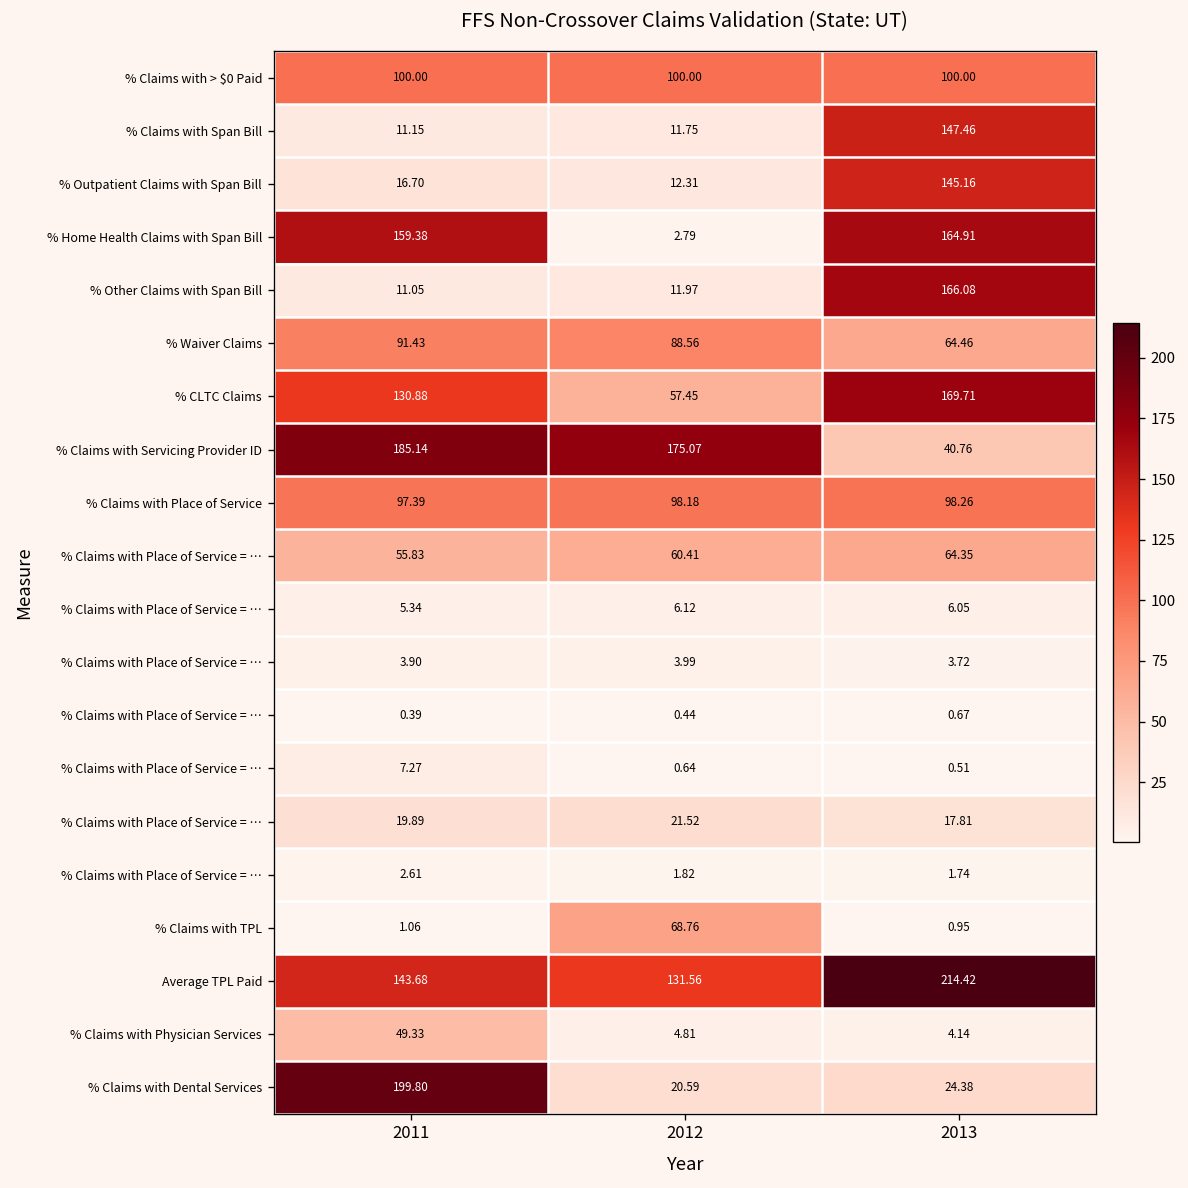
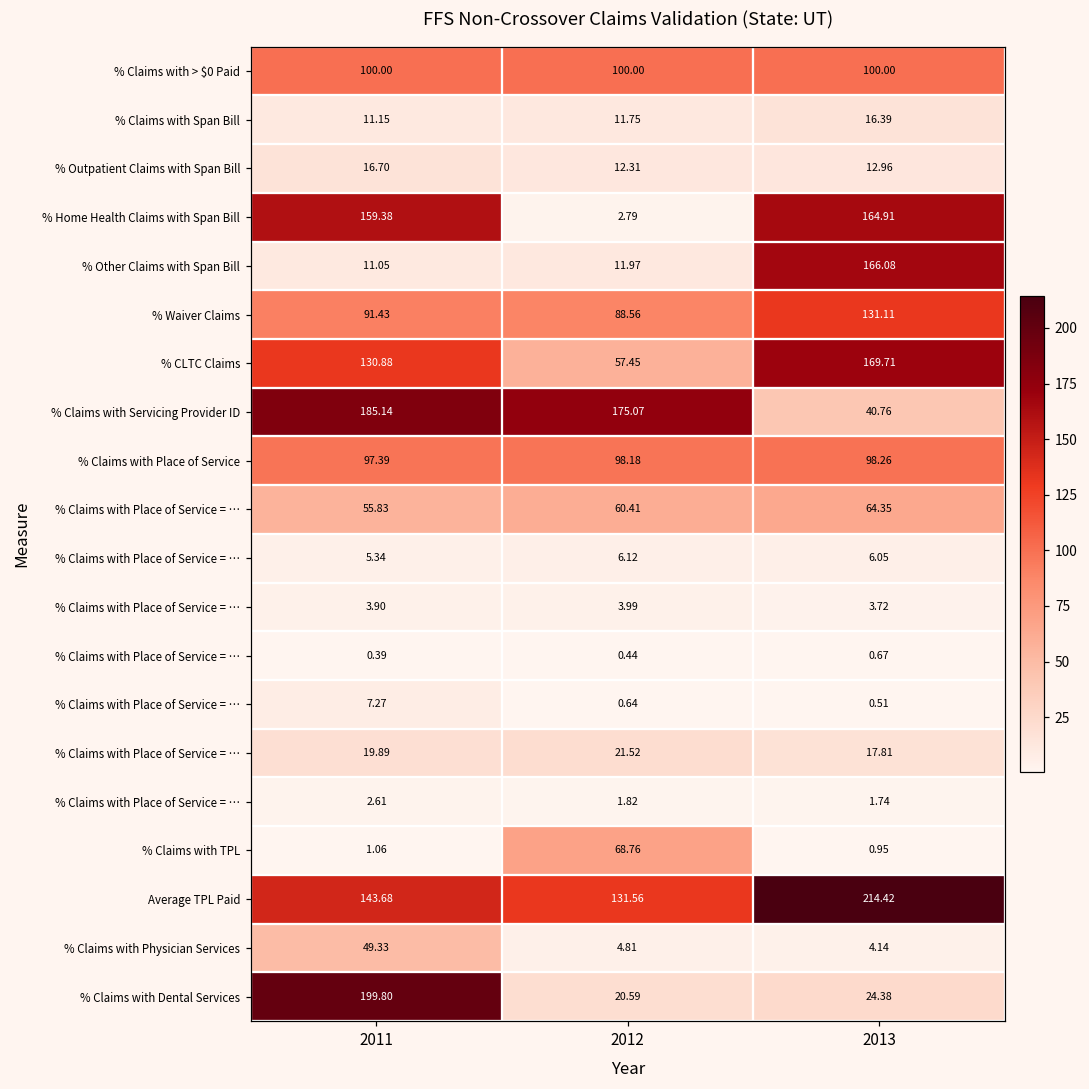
% Claims with Span Bill, 2013: 147.46 -> 16.39
% Outpatient Claims with Span Bill, 2013: 145.16 -> 12.96
% Waiver Claims, 2013: 64.46 -> 131.11
